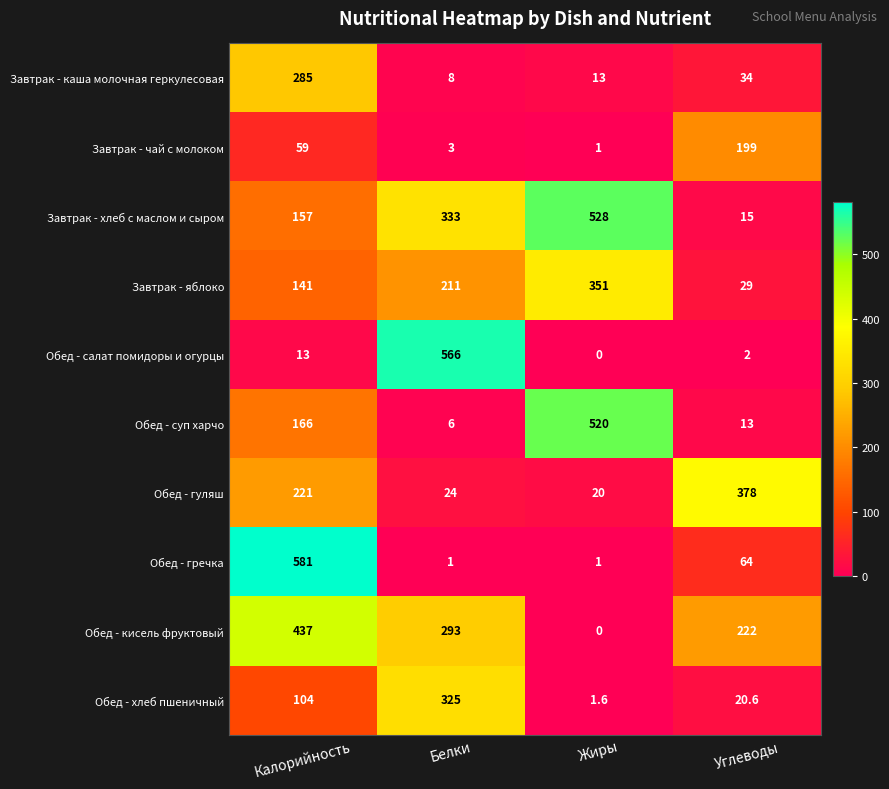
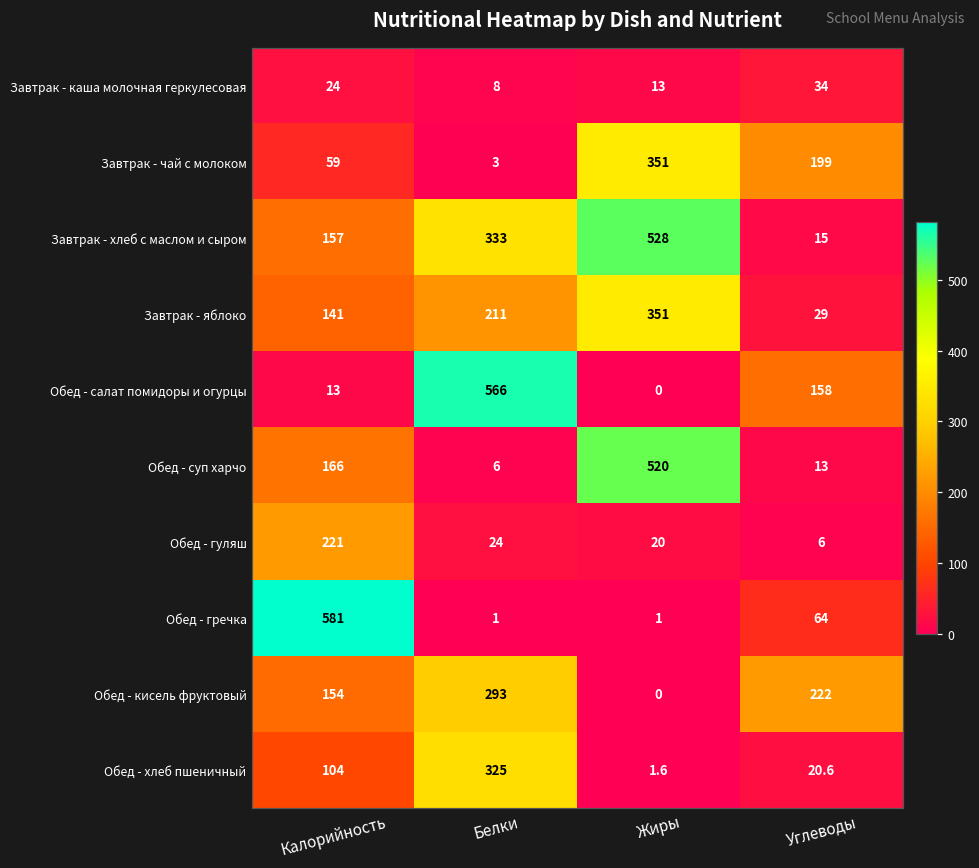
Завтрак - каша молочная геркулесовая, Калорийность: 285 -> 24
Завтрак - чай с молоком, Жиры: 1 -> 351
Обед - салат помидоры и огурцы, Углеводы: 2 -> 158
Обед - гуляш, Углеводы: 378 -> 6
Обед - кисель фруктовый, Калорийность: 437 -> 154
